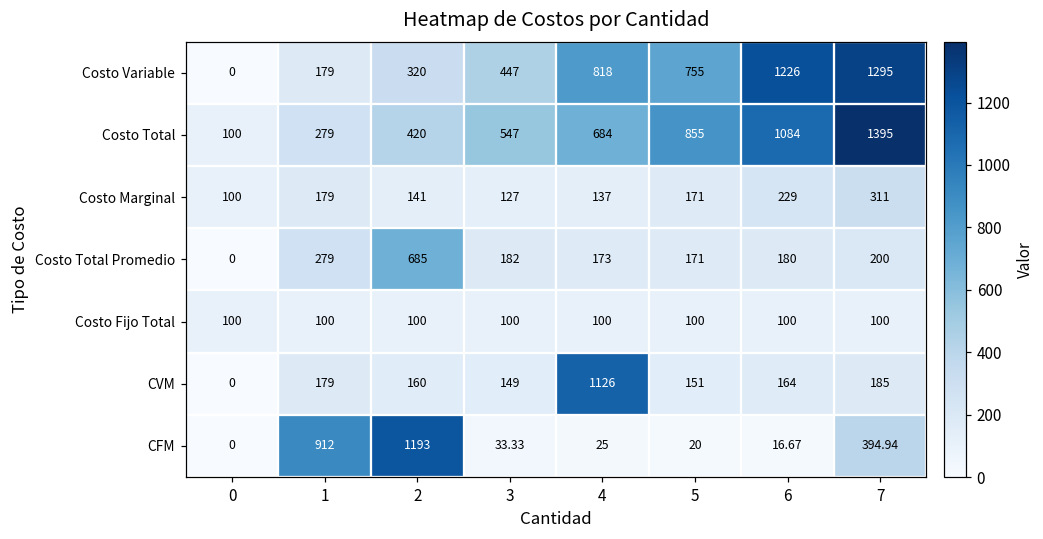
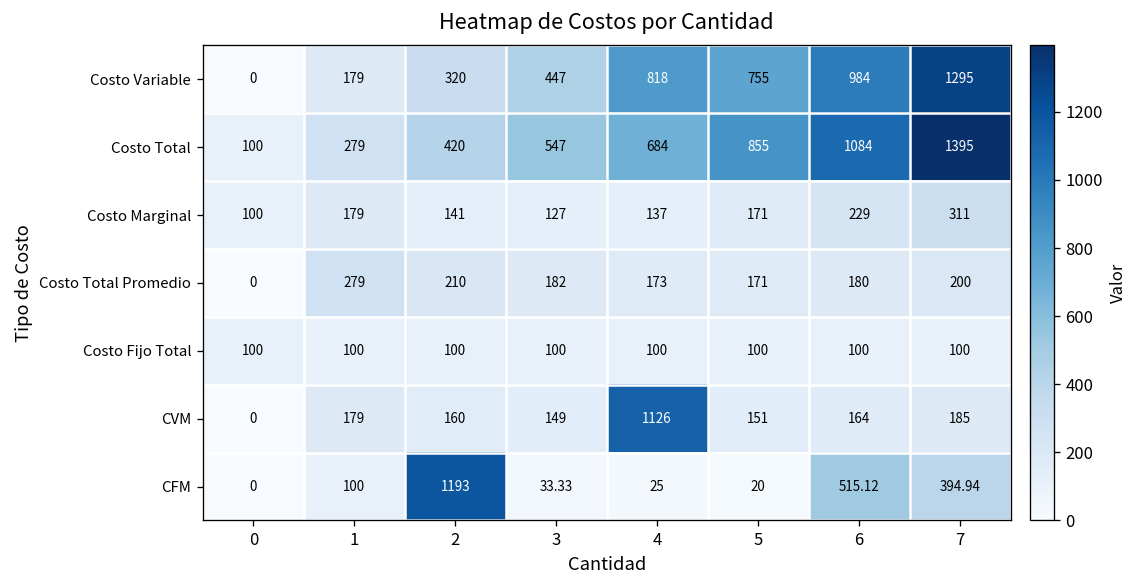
Costo Variable, 6: 1226 -> 984
Costo Total Promedio, 2: 685 -> 210
CFM, 1: 912 -> 100
CFM, 6: 16.67 -> 515.12
